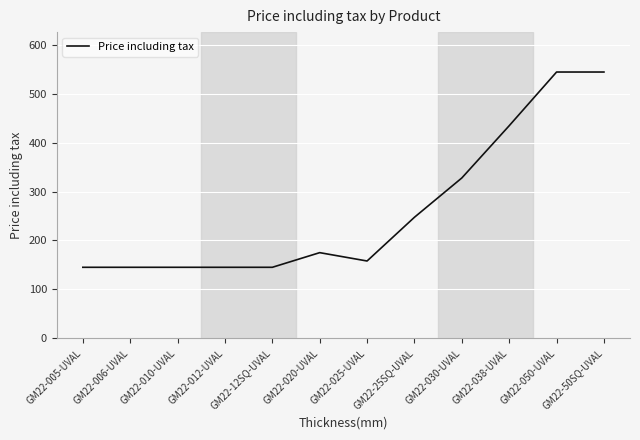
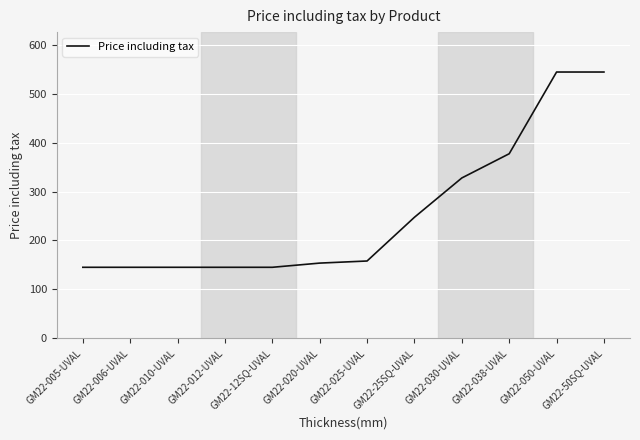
GM22-020-UVAL: 180 -> 150
GM22-038-UVAL: 440 -> 380
